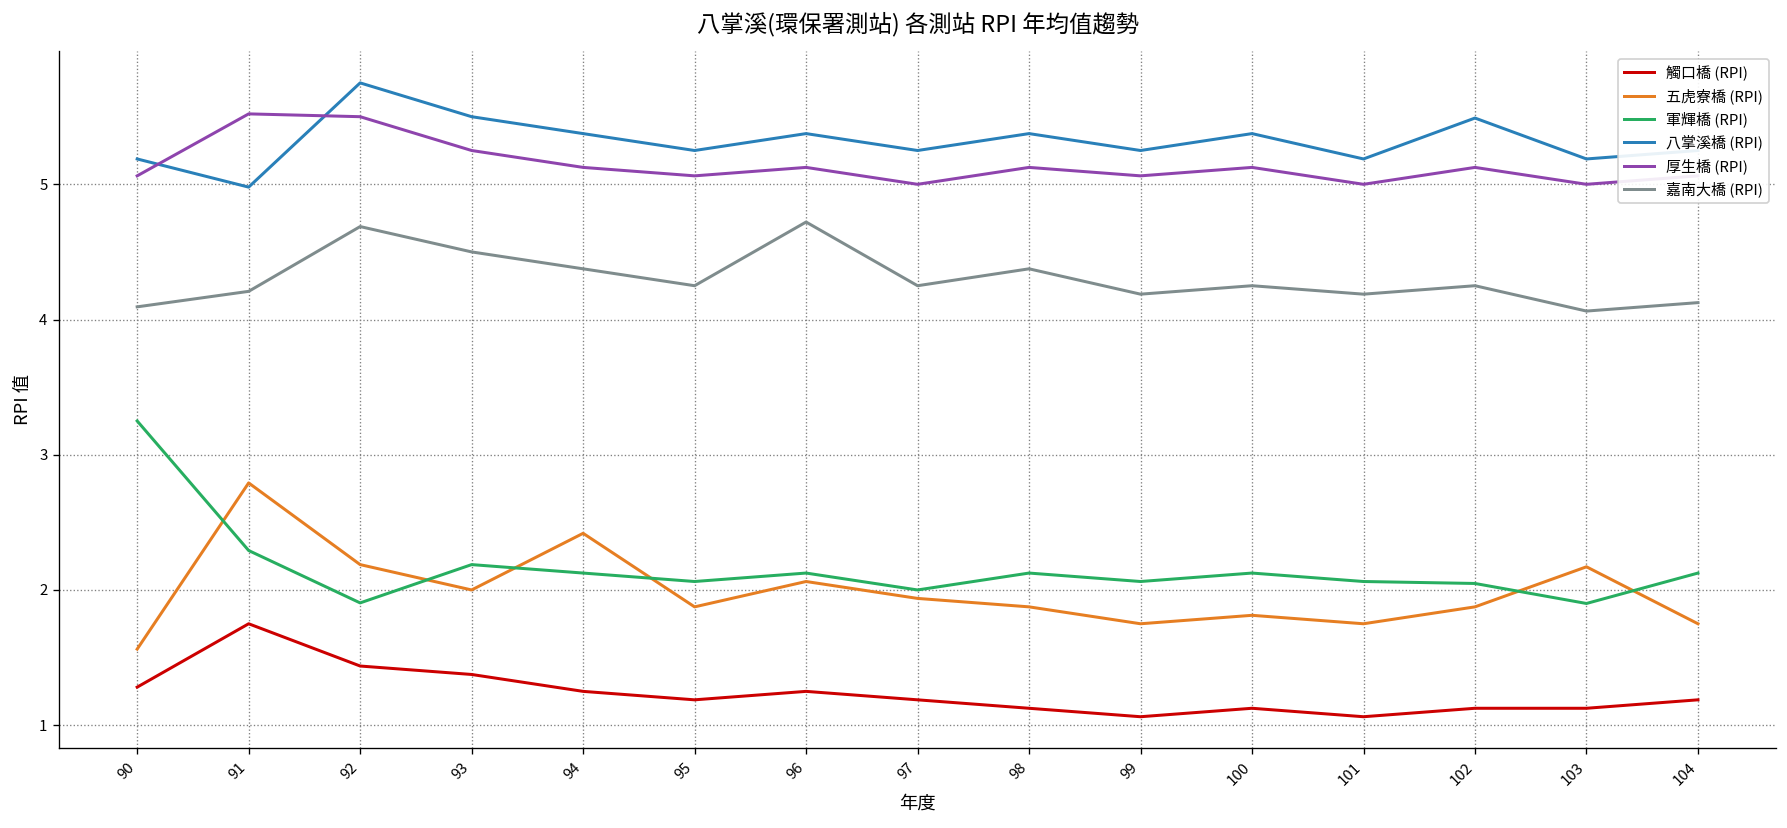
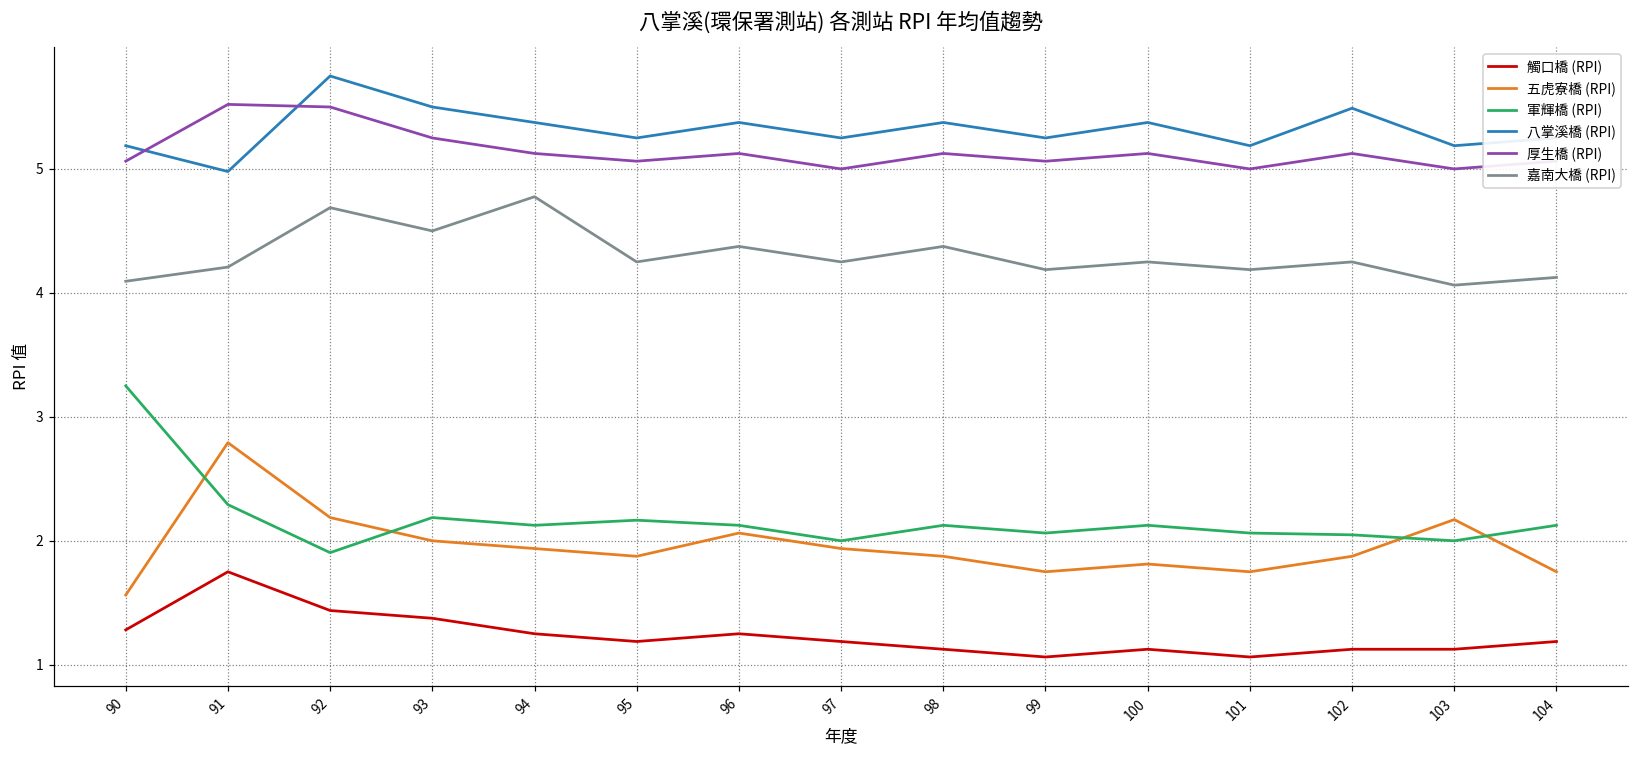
五虎寮橋 (RPI), 94: 2.42 -> 1.94
嘉南大橋 (RPI), 94: 4.38 -> 4.78
軍輝橋 (RPI), 95: 2.06 -> 2.17
嘉南大橋 (RPI), 96: 4.72 -> 4.38
軍輝橋 (RPI), 103: 1.9 -> 2.0
